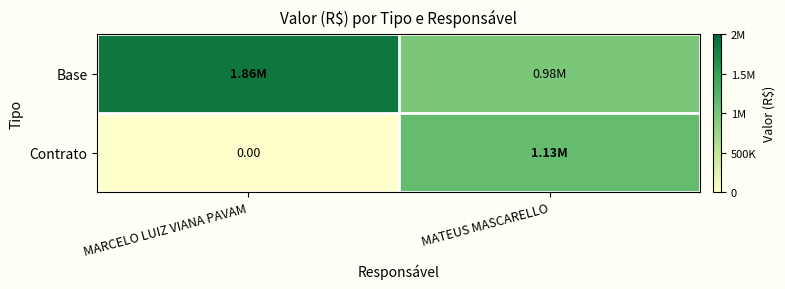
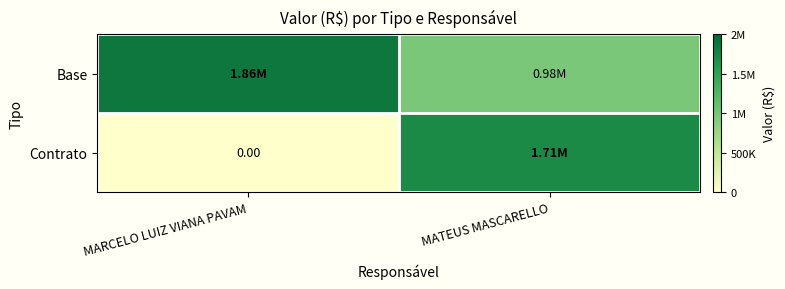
Contrato, MATEUS MASCARELLO: 1.13M -> 1.71M
